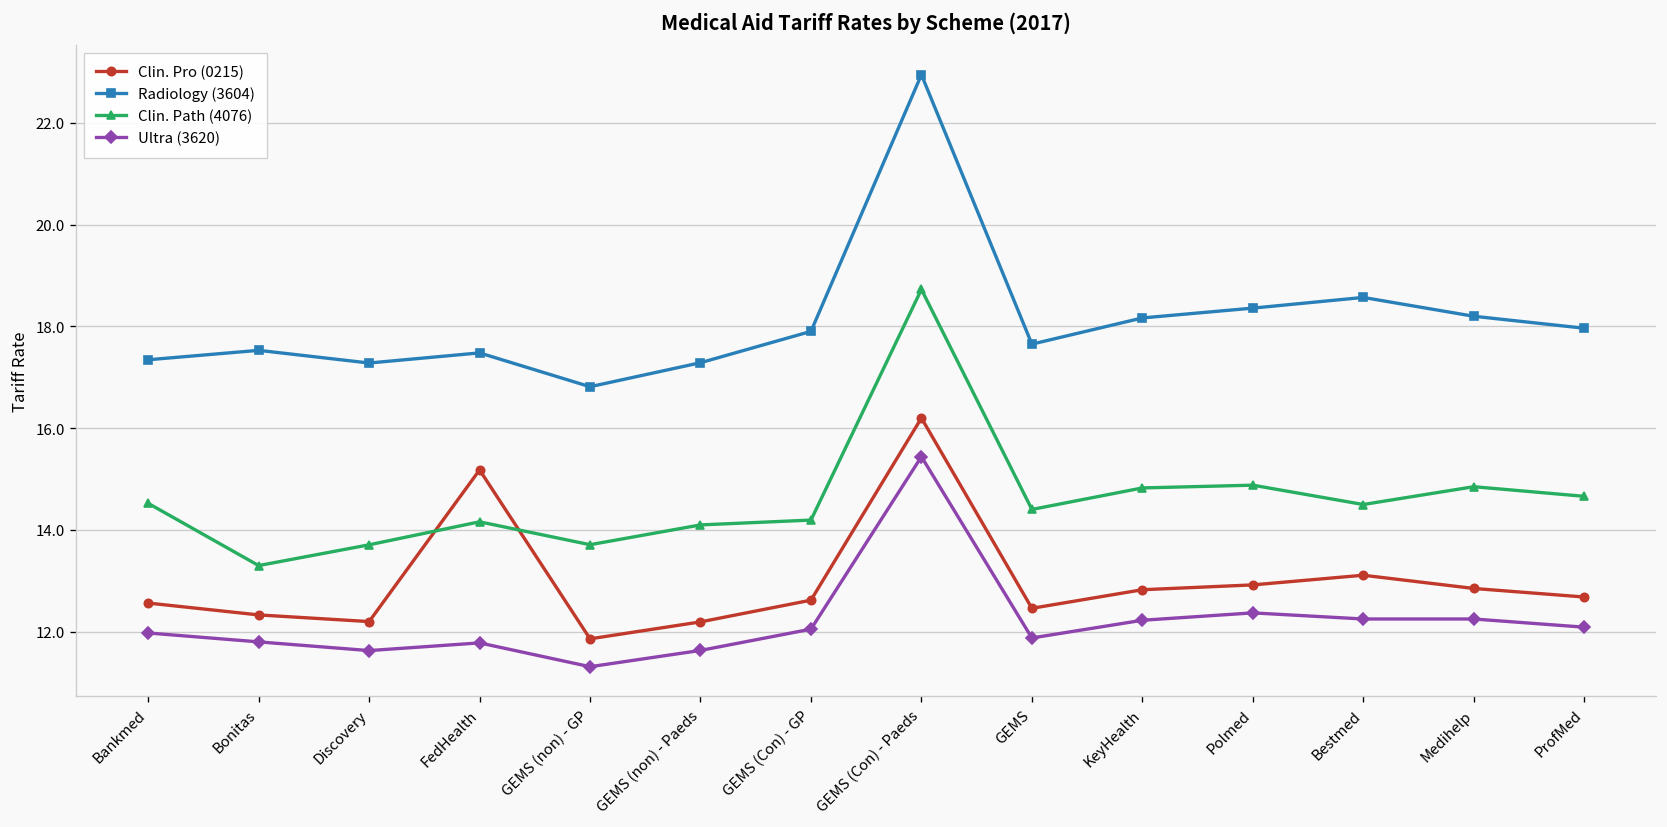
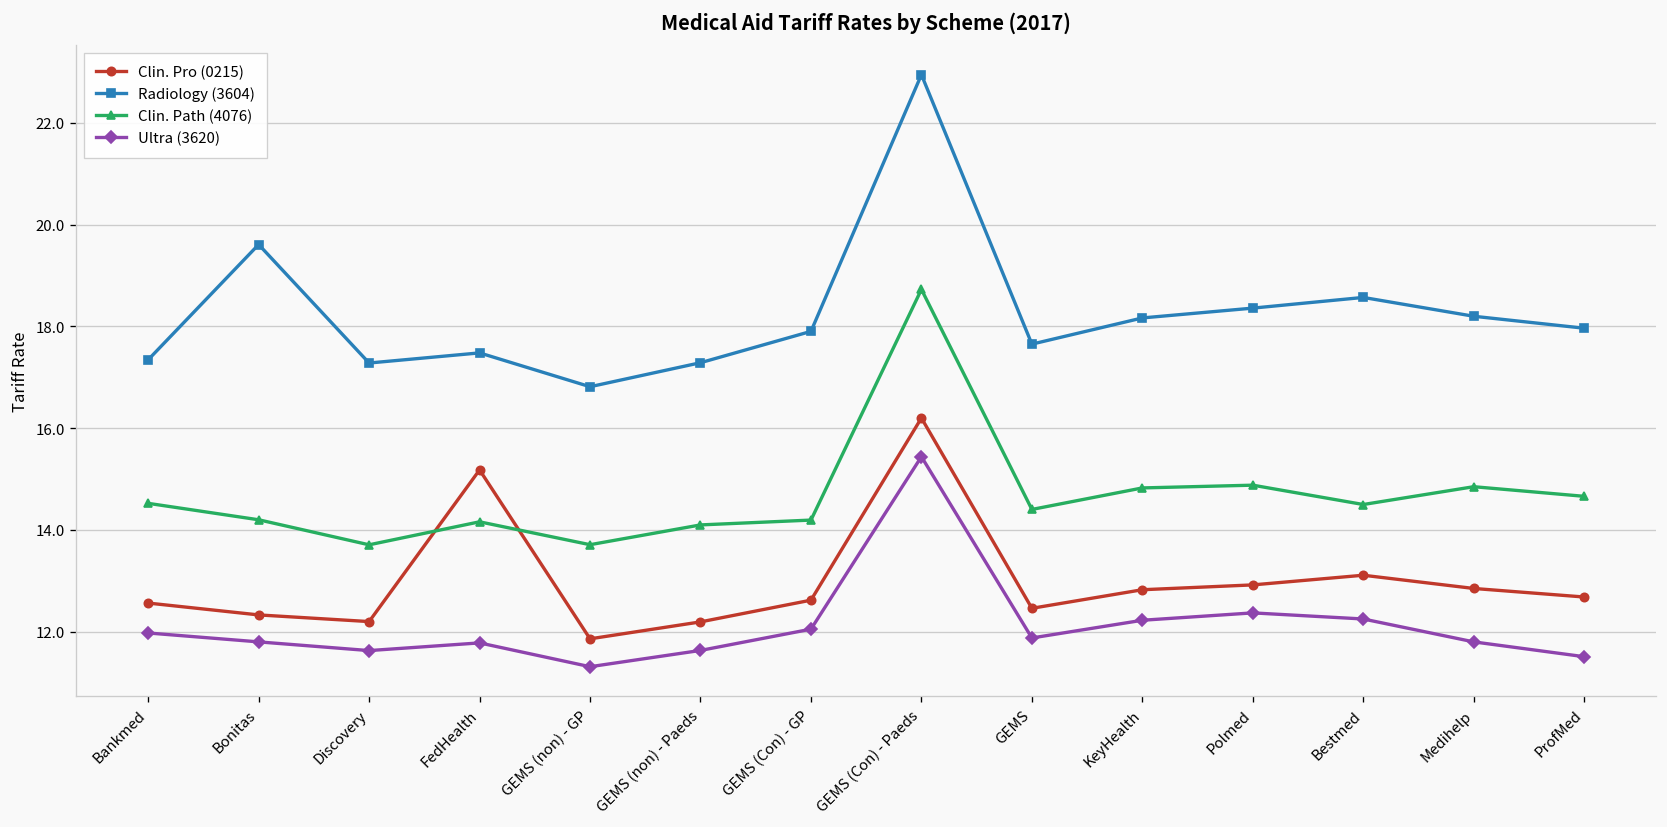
Radiology (3604), Bonitas: 17.5 -> 19.6
Clin. Path (4076), Bonitas: 13.3 -> 14.2
Ultra (3620), Medihelp: 12.3 -> 11.8
Ultra (3620), ProfMed: 12.1 -> 11.5
